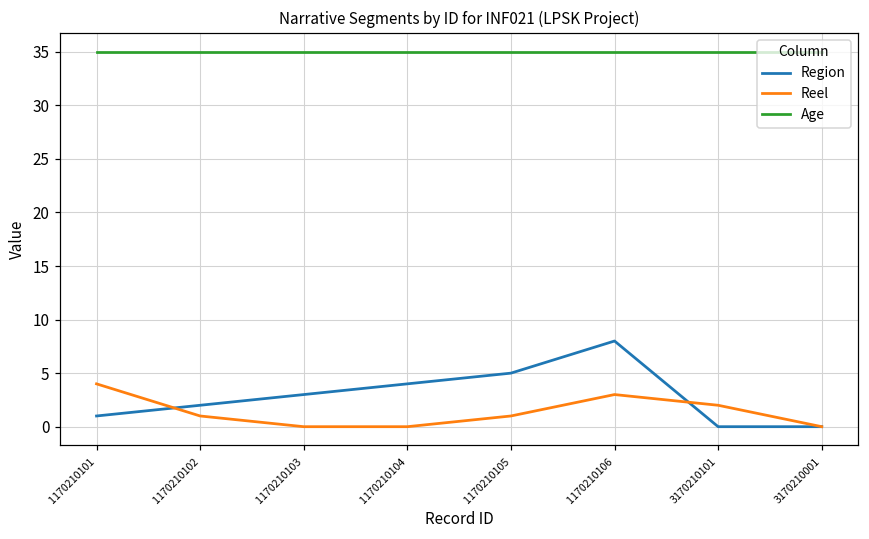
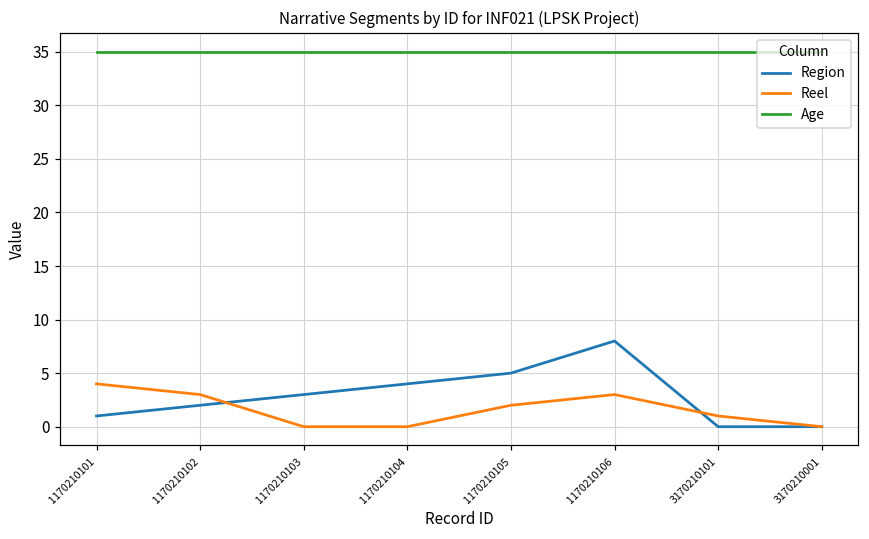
Reel, 1170210102: 1 -> 3
Reel, 1170210105: 1 -> 2
Reel, 3170210101: 2 -> 1
